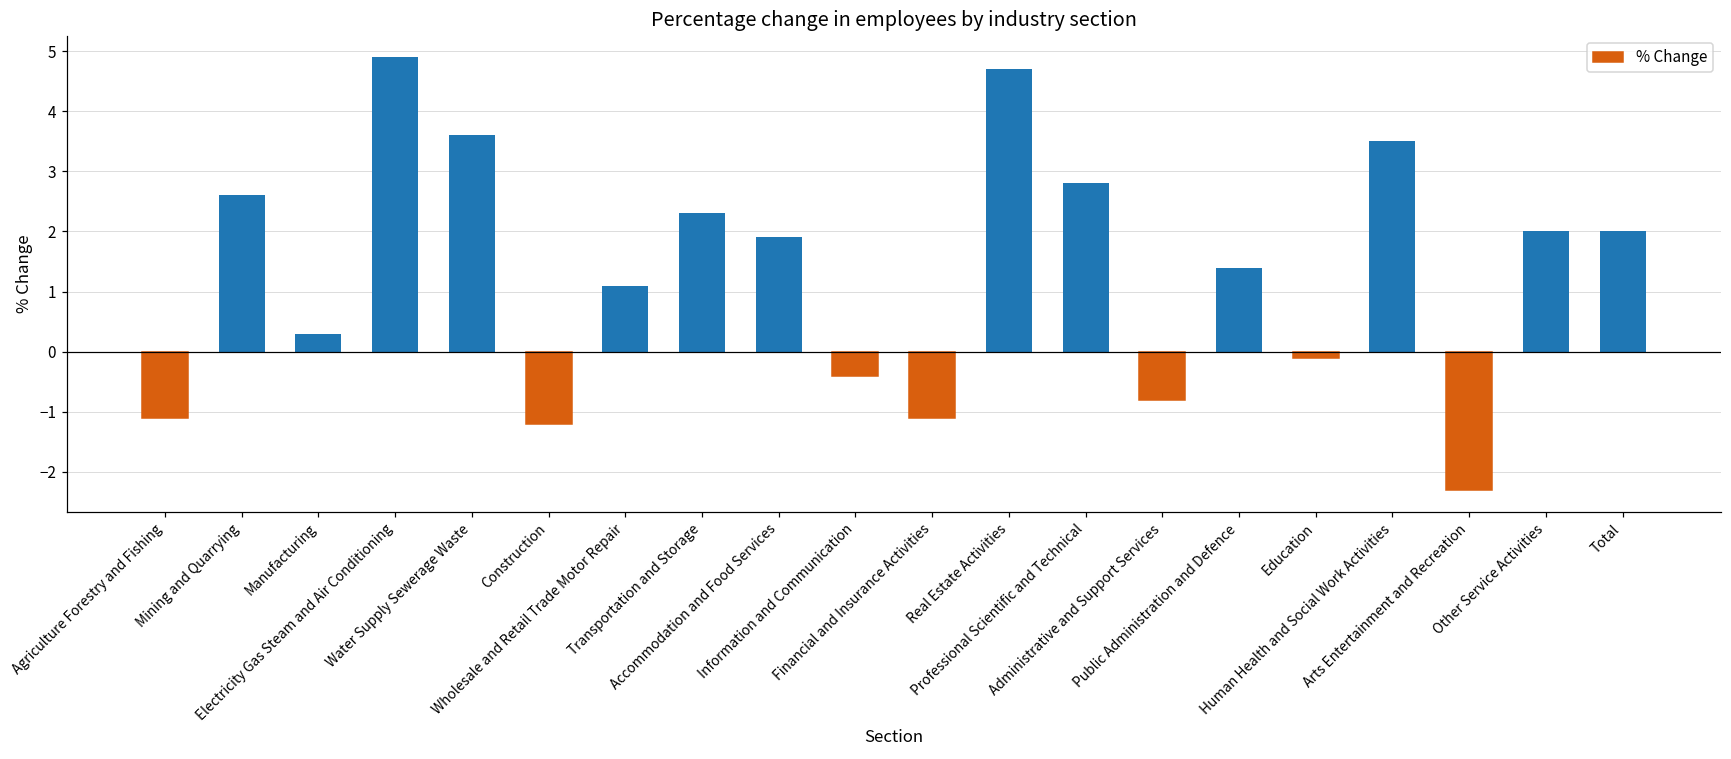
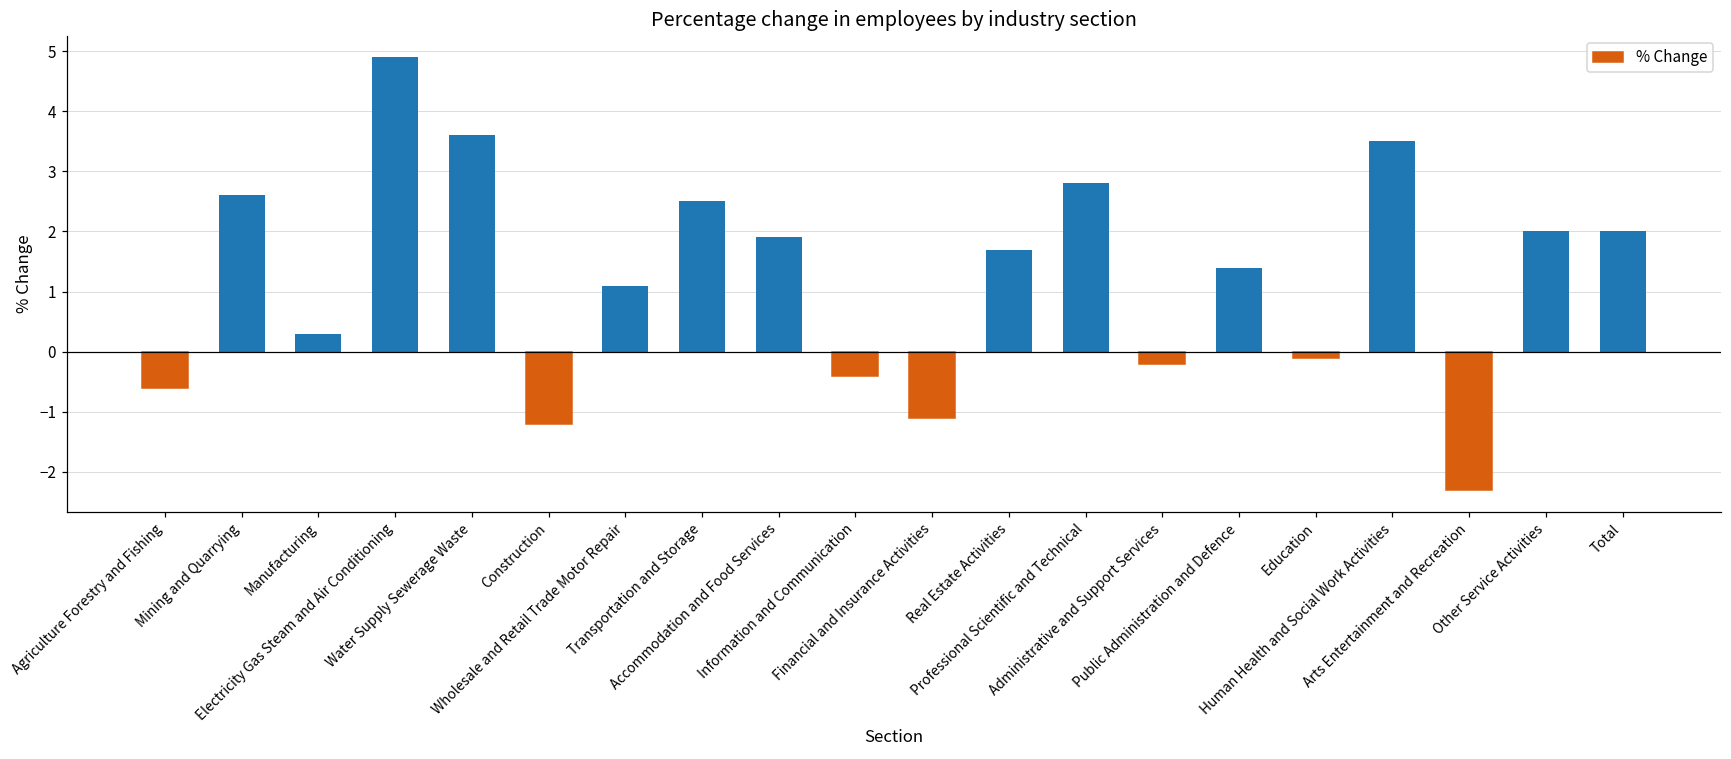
Agriculture Forestry and Fishing: -1.1 -> -0.6
Transportation and Storage: 2.3 -> 2.5
Real Estate Activities: 4.7 -> 1.7
Administrative and Support Services: -0.8 -> -0.2
